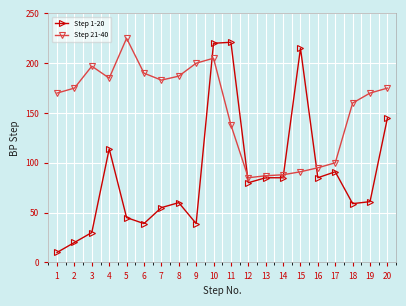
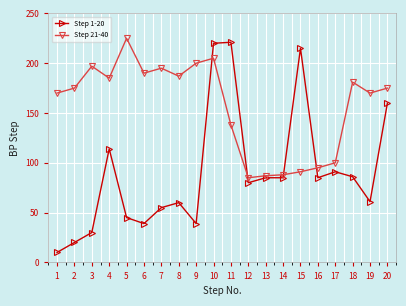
Step 21-40, 7: 180 -> 200
Step 1-20, 18: 60 -> 90
Step 21-40, 18: 160 -> 180
Step 1-20, 20: 150 -> 160
